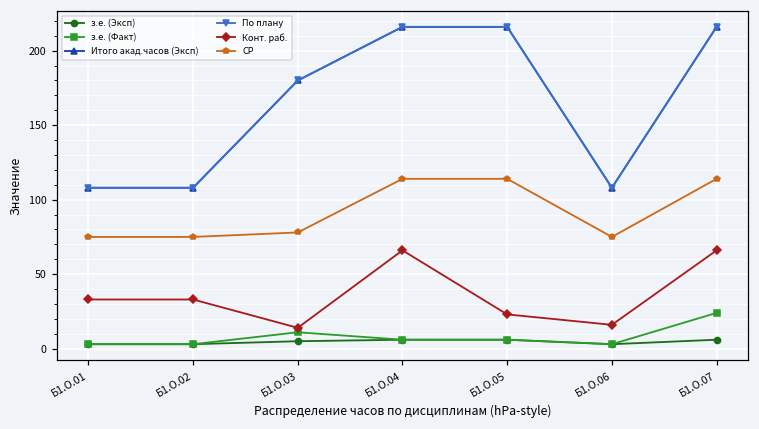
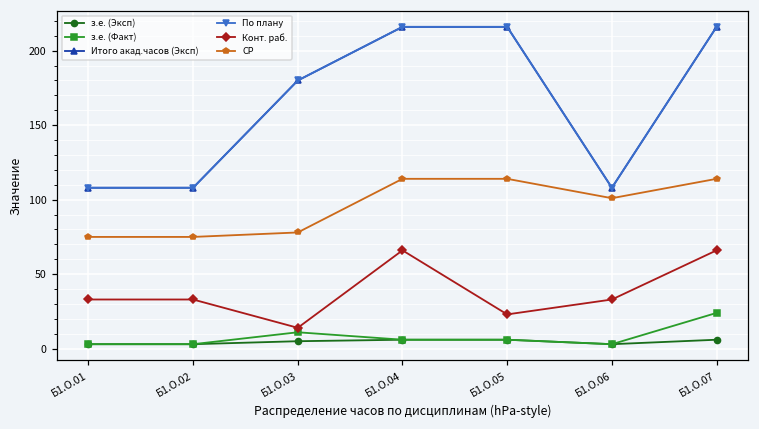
Конт. раб., Б1.О.06: 16 -> 33
СР, Б1.О.06: 75 -> 101
